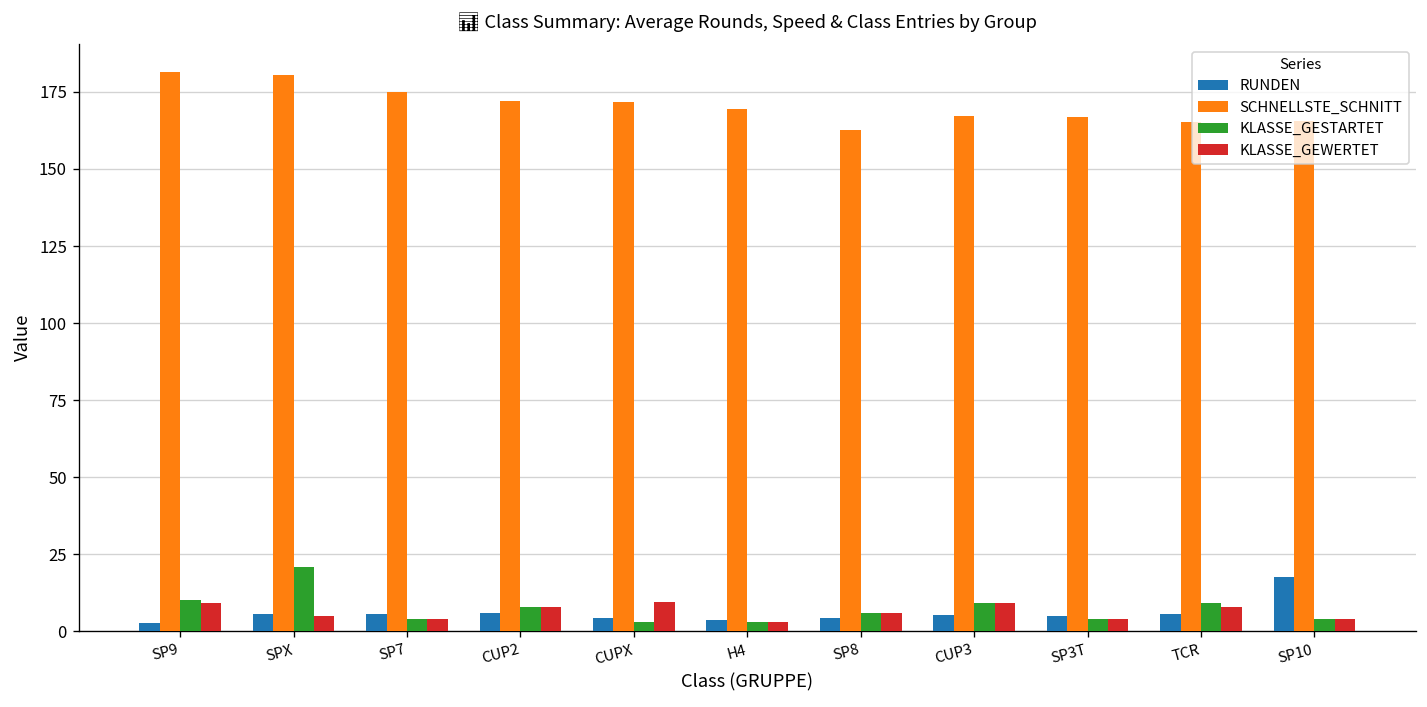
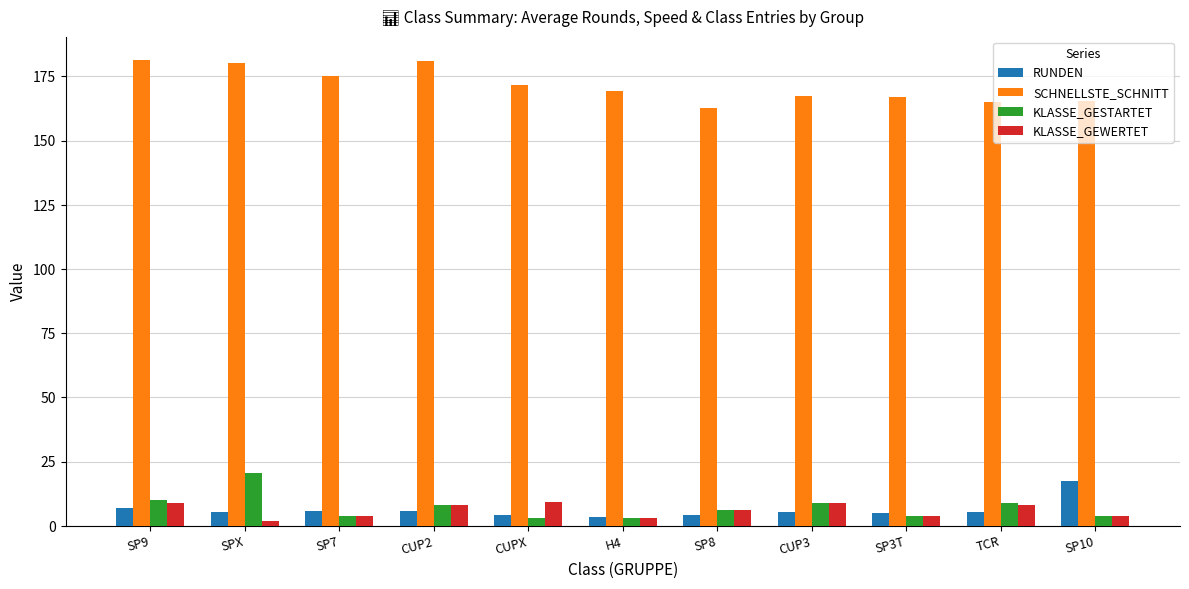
RUNDEN, SP9: 3 -> 7
KLASSE_GEWERTET, SPX: 5 -> 2
SCHNELLSTE_SCHNITT, CUP2: 172 -> 181
